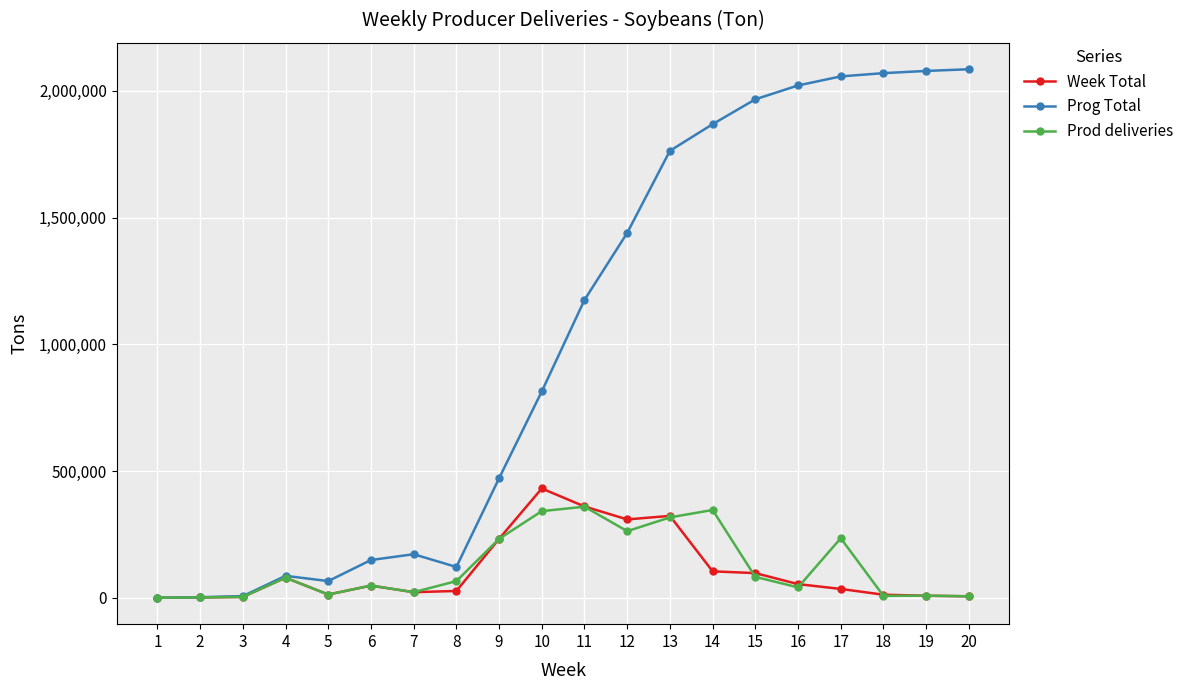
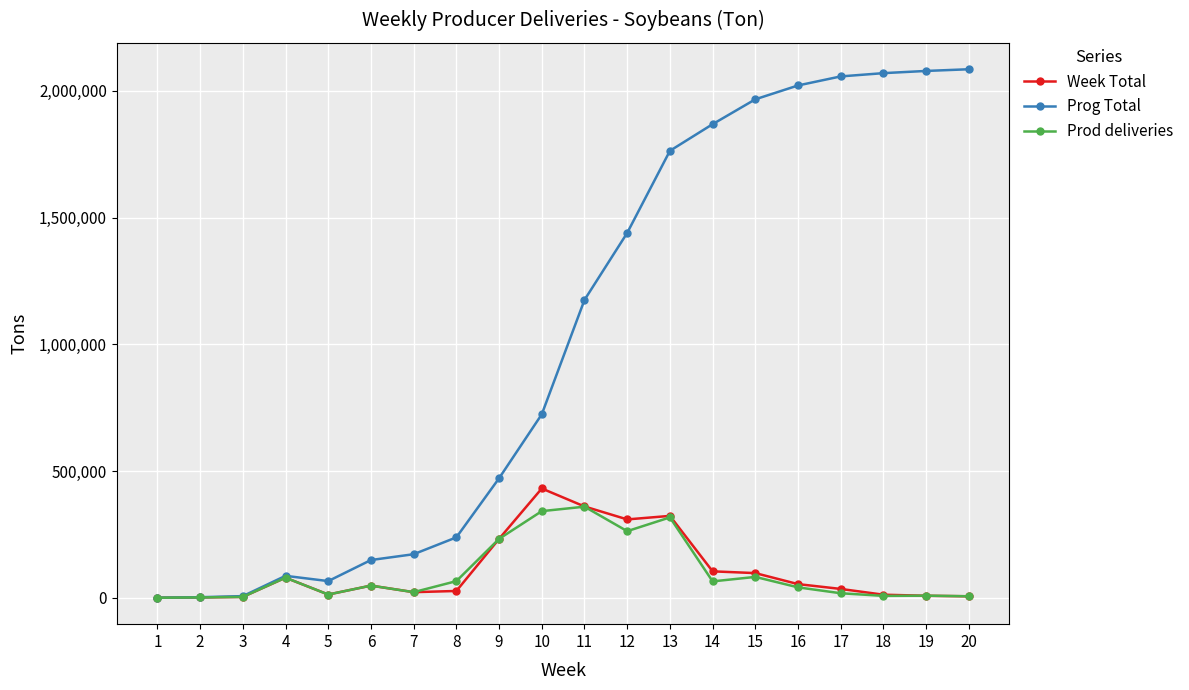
Prog Total, 8: 120,000 -> 240,000
Prog Total, 10: 810,000 -> 720,000
Prod deliveries, 14: 350,000 -> 70,000
Prod deliveries, 17: 240,000 -> 20,000
